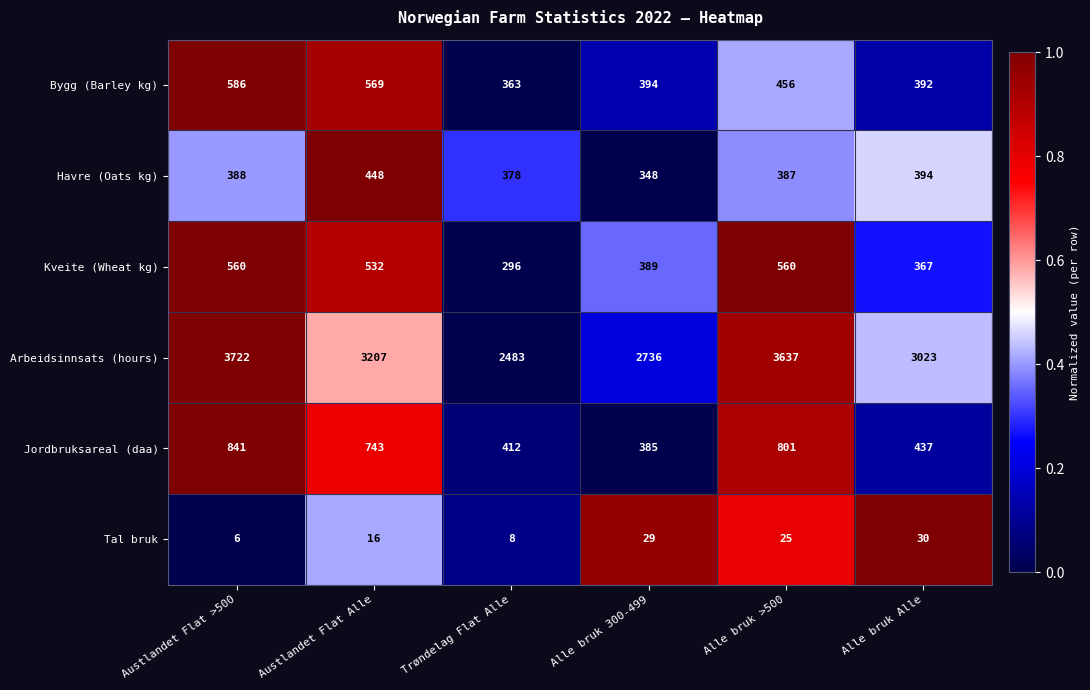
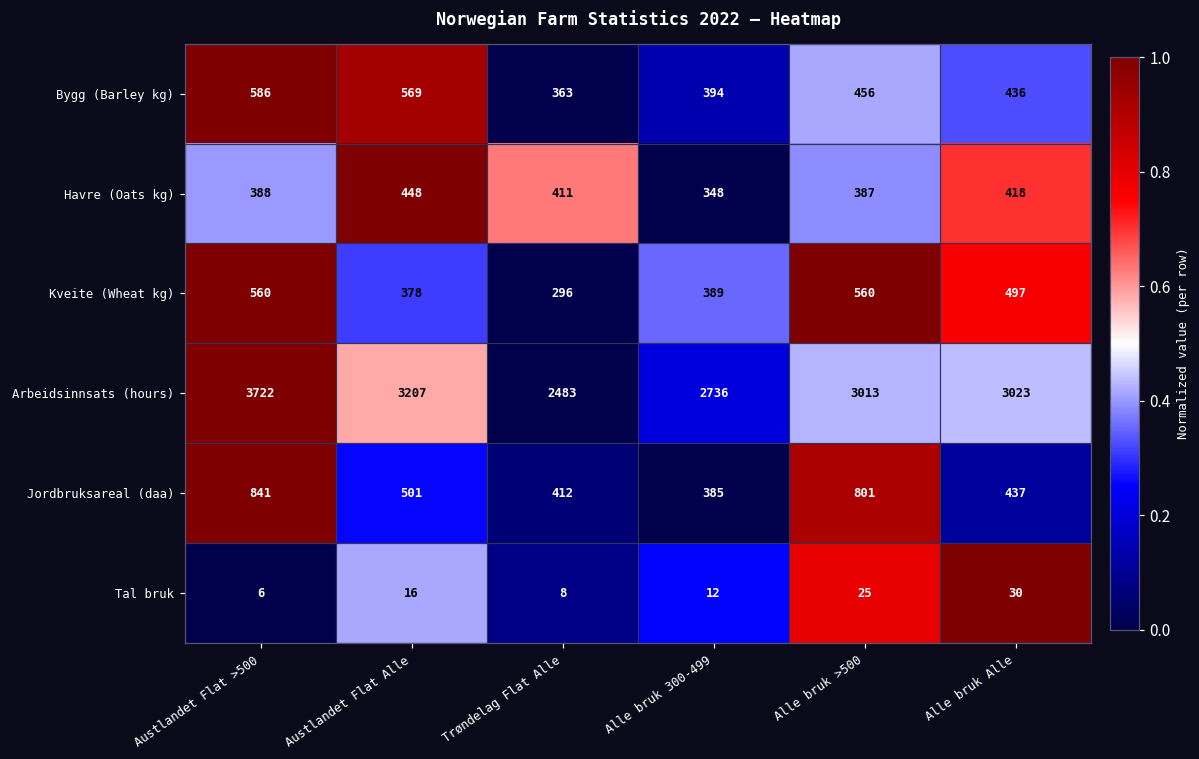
Bygg (Barley kg), Alle bruk Alle: 392 -> 436
Havre (Oats kg), Trøndelag Flat Alle: 378 -> 411
Havre (Oats kg), Alle bruk Alle: 394 -> 418
Kveite (Wheat kg), Austlandet Flat Alle: 532 -> 378
Kveite (Wheat kg), Alle bruk Alle: 367 -> 497
Arbeidsinnsats (hours), Alle bruk >500: 3637 -> 3013
Jordbruksareal (daa), Austlandet Flat Alle: 743 -> 501
Tal bruk, Alle bruk 300-499: 29 -> 12
